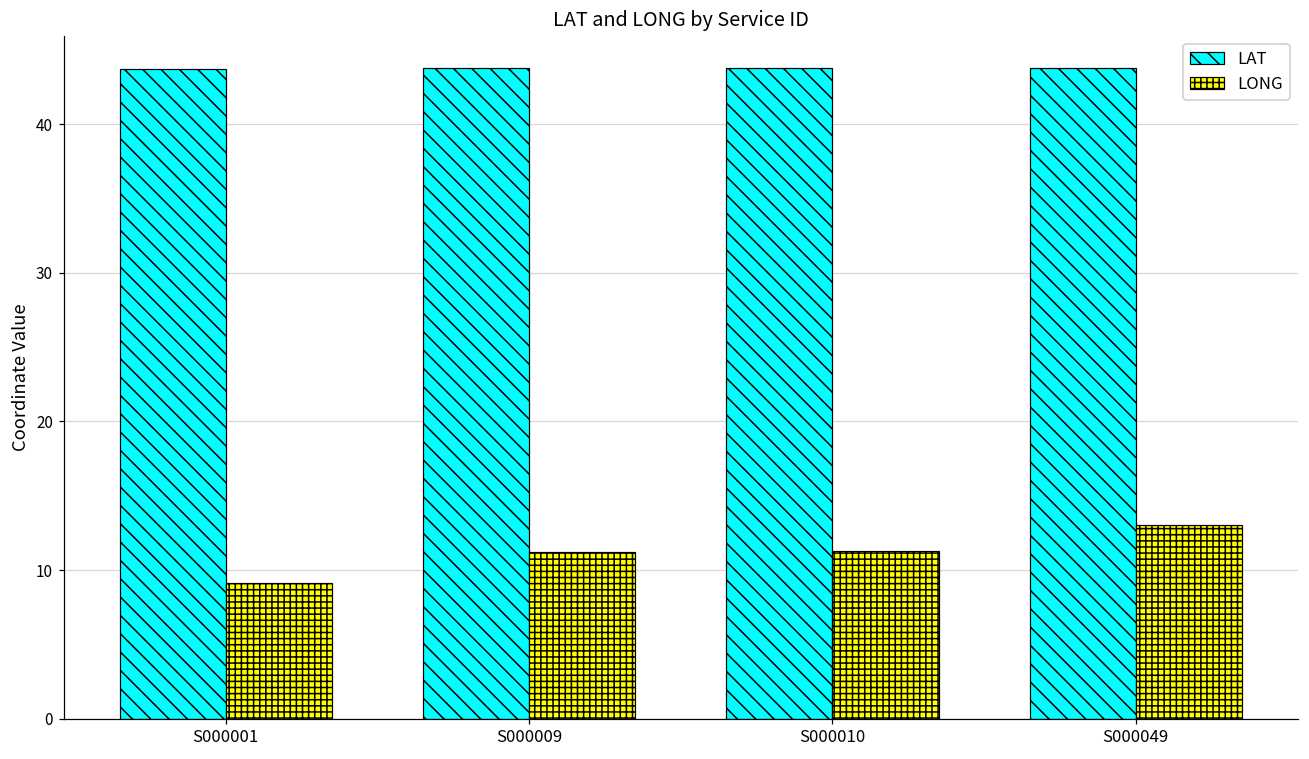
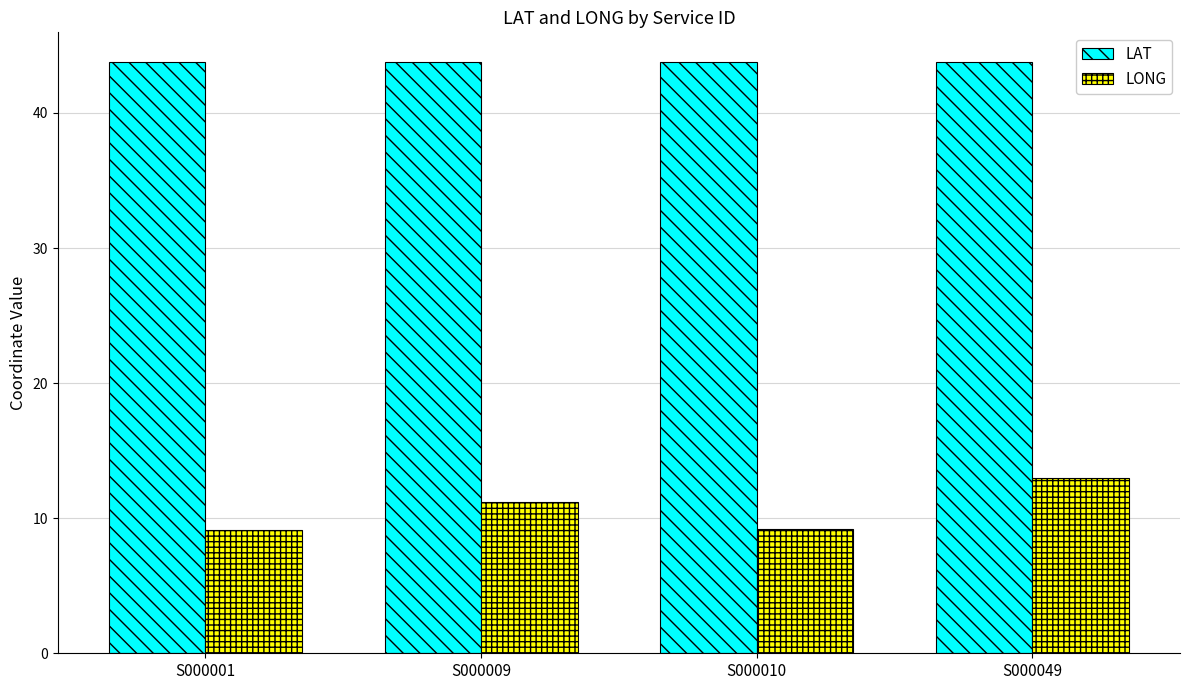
LONG, S000010: 11.3 -> 9.2
